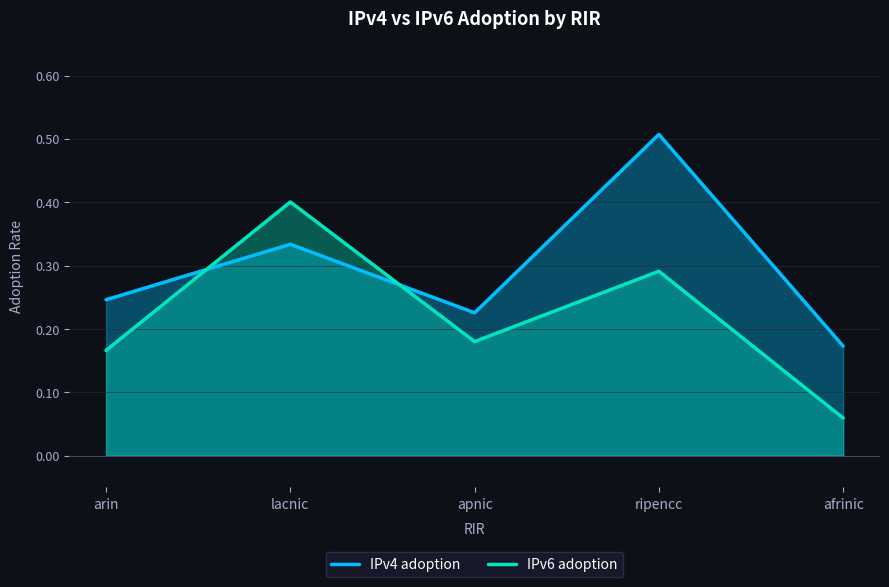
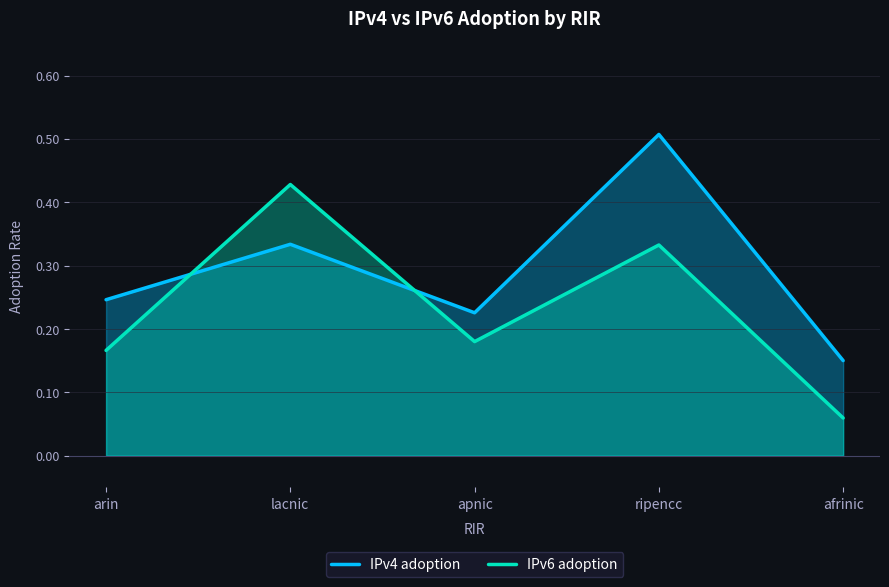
IPv6 adoption, lacnic: 0.40 -> 0.43
IPv6 adoption, ripencc: 0.29 -> 0.33
IPv4 adoption, afrinic: 0.17 -> 0.15
